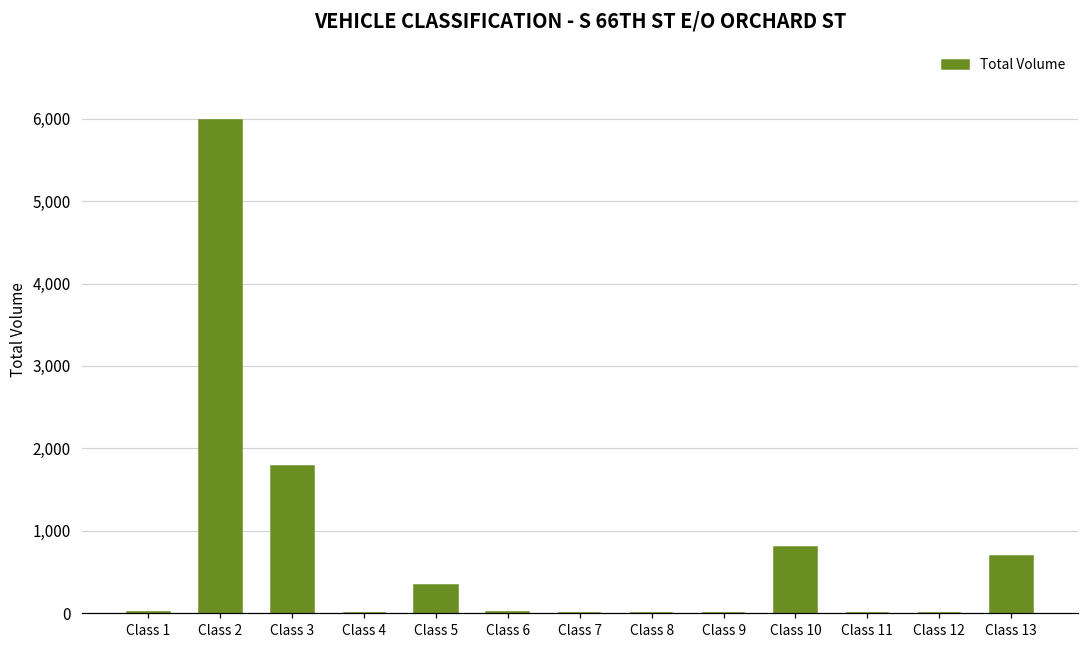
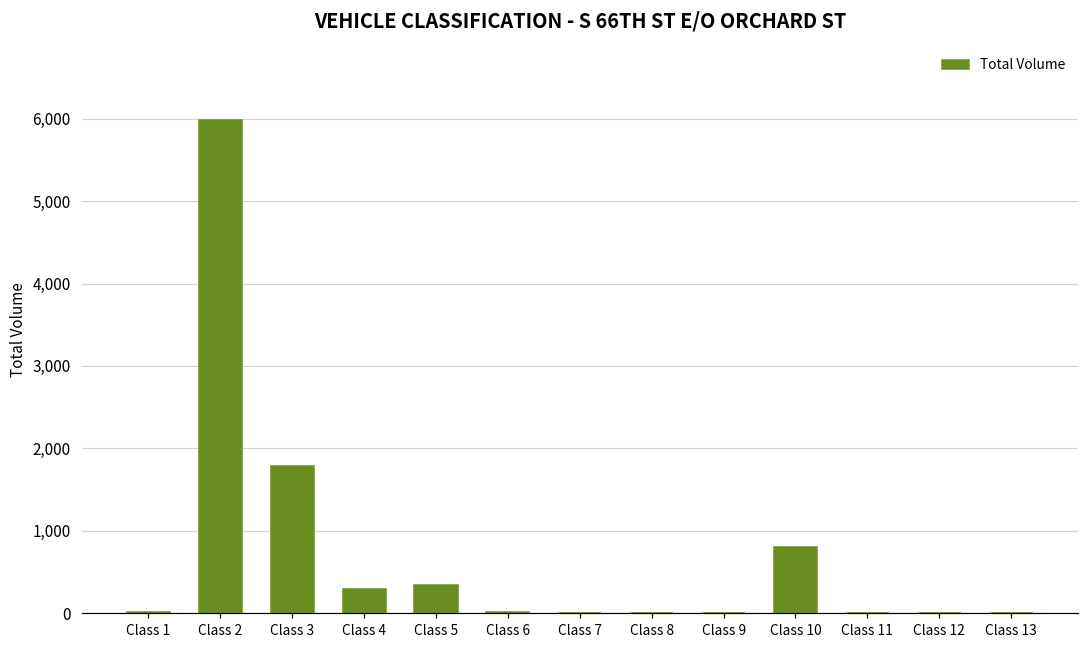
Class 4: 0 -> 300
Class 13: 700 -> 0
